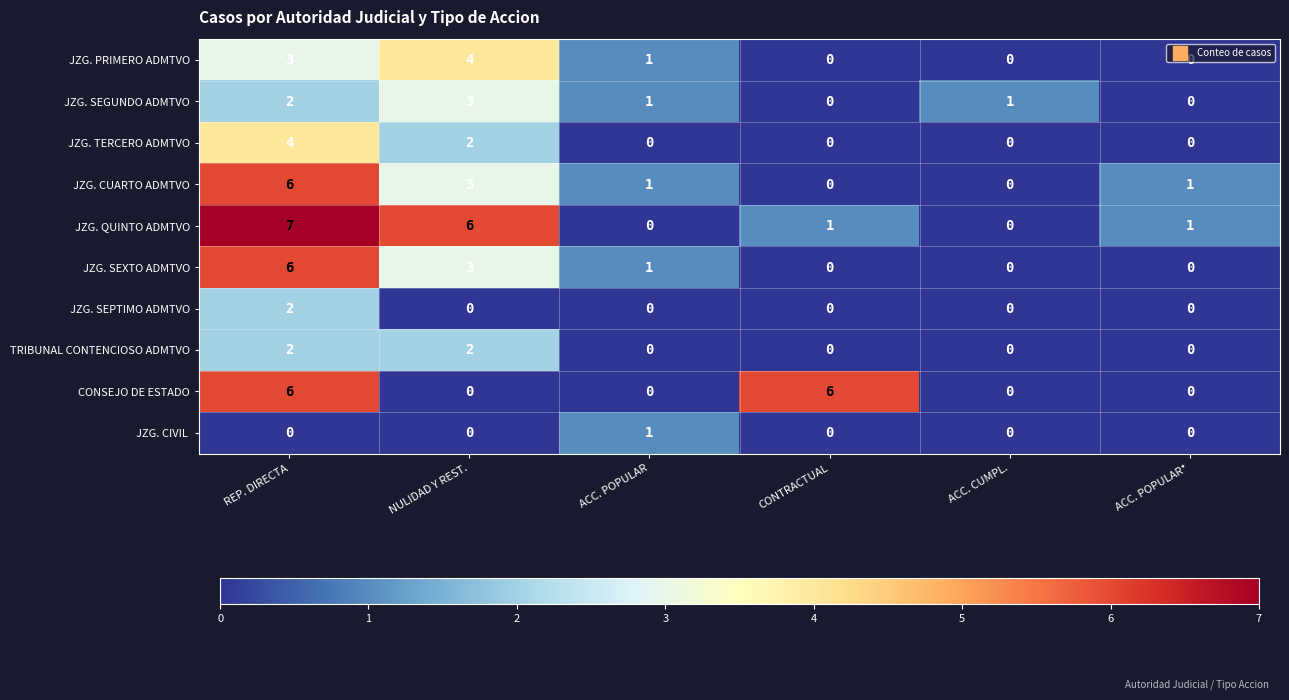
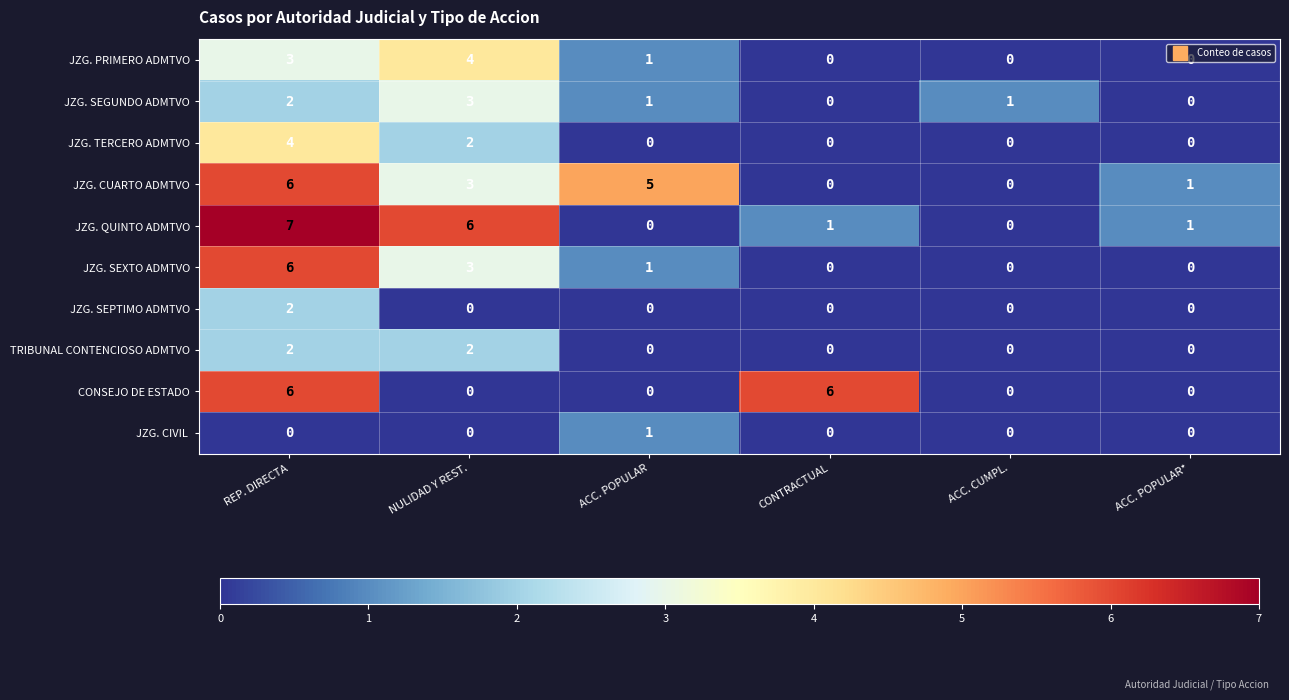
JZG. CUARTO ADMTVO, ACC. POPULAR: 1 -> 5
